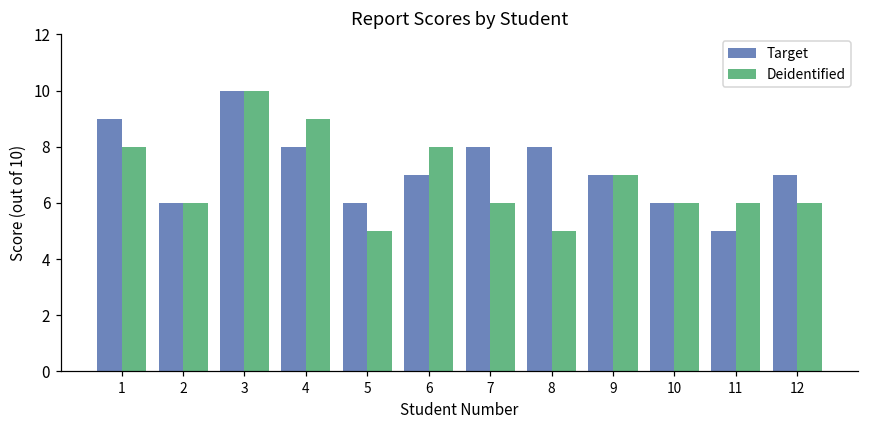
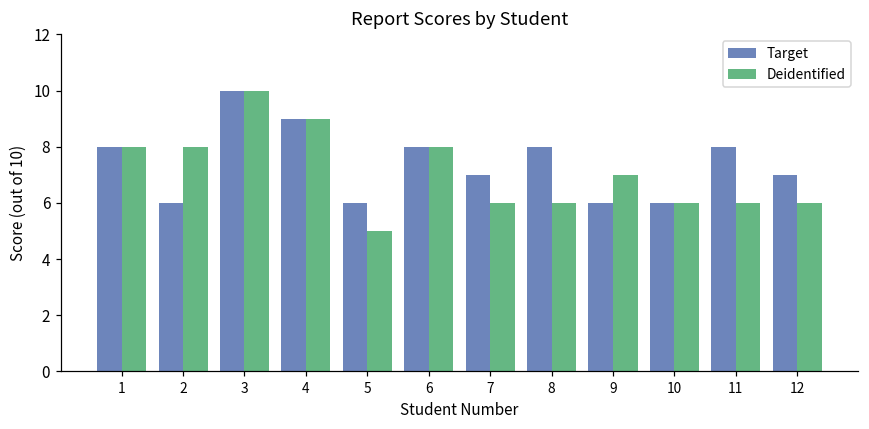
Target, 1: 9 -> 8
Deidentified, 2: 6 -> 8
Target, 4: 8 -> 9
Target, 6: 7 -> 8
Target, 7: 8 -> 7
Deidentified, 8: 5 -> 6
Target, 9: 7 -> 6
Target, 11: 5 -> 8
